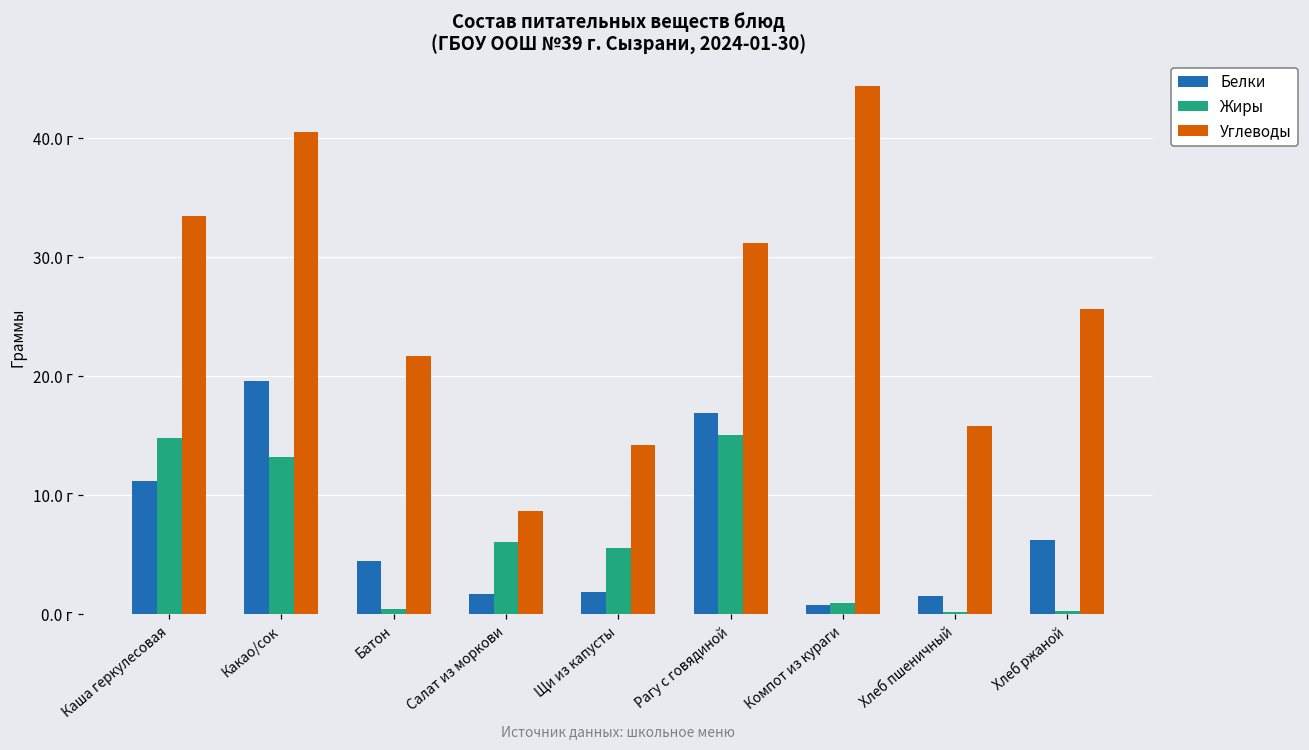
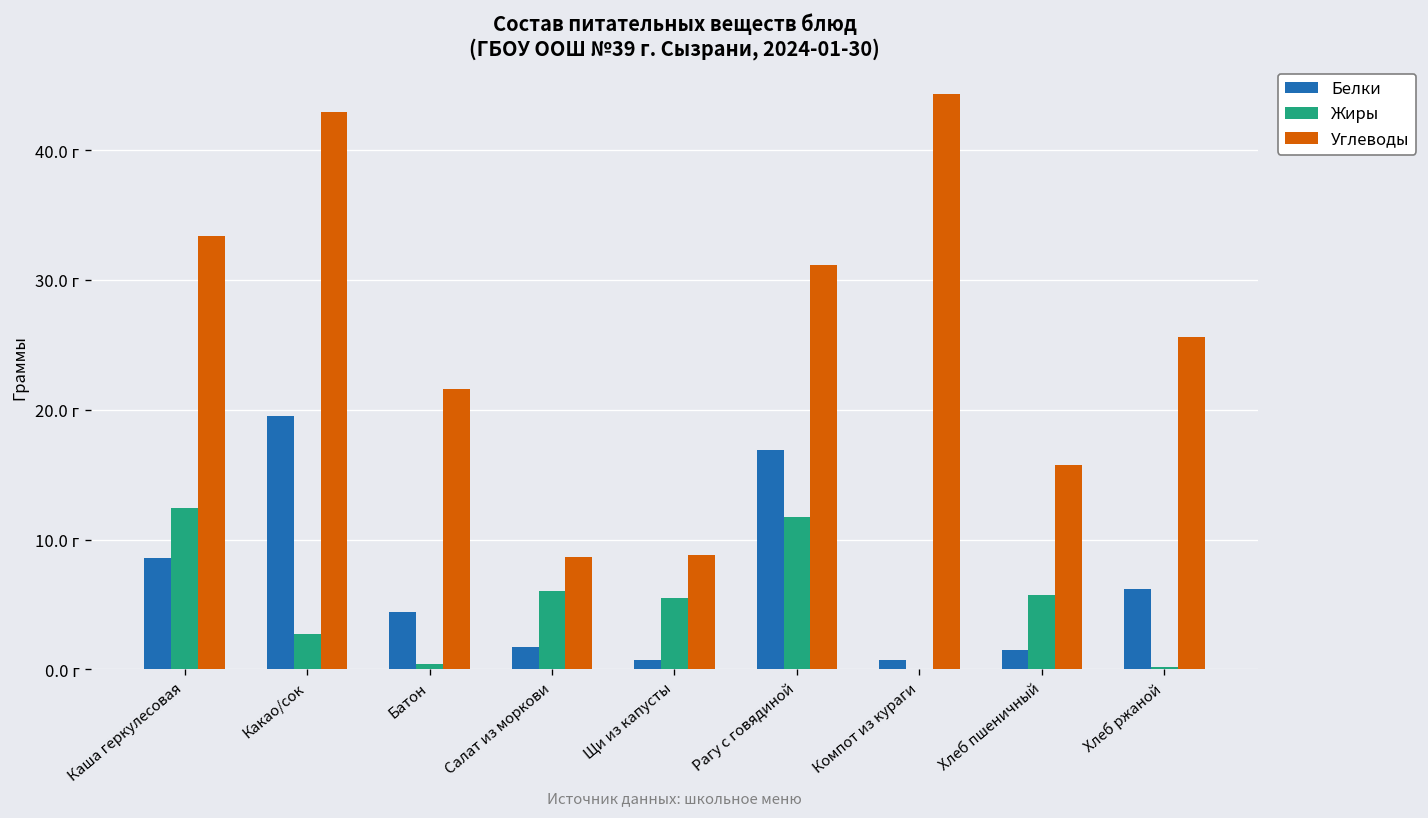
Белки, Каша геркулесовая: 11.1 г -> 8.6 г
Жиры, Каша геркулесовая: 14.8 г -> 12.4 г
Жиры, Какао/сок: 13.2 г -> 2.7 г
Углеводы, Какао/сок: 40.5 г -> 43.0 г
Белки, Щи из капусты: 1.8 г -> 0.8 г
Углеводы, Щи из капусты: 14.2 г -> 8.8 г
Жиры, Рагу с говядиной: 15.0 г -> 11.7 г
Жиры, Компот из кураги: 0.9 г -> 0.0 г
Жиры, Хлеб пшеничный: 0.2 г -> 5.7 г
